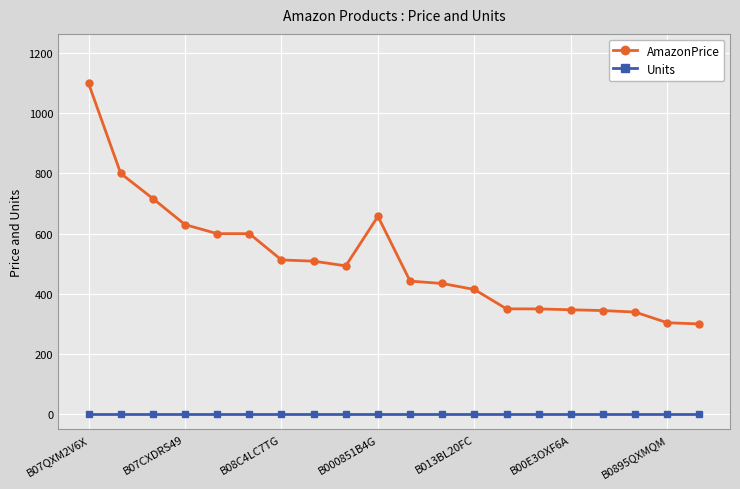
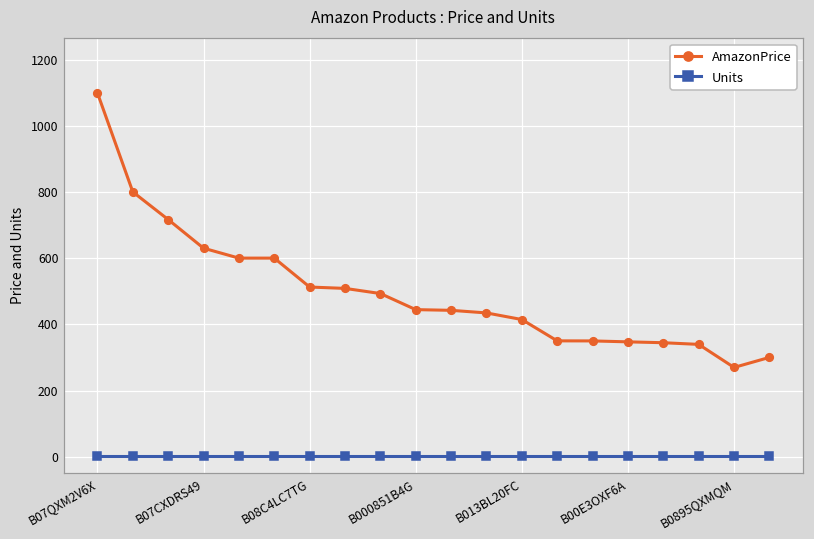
AmazonPrice, B000851B4G: 660 -> 440
AmazonPrice, B0895QXMQM: 300 -> 270
